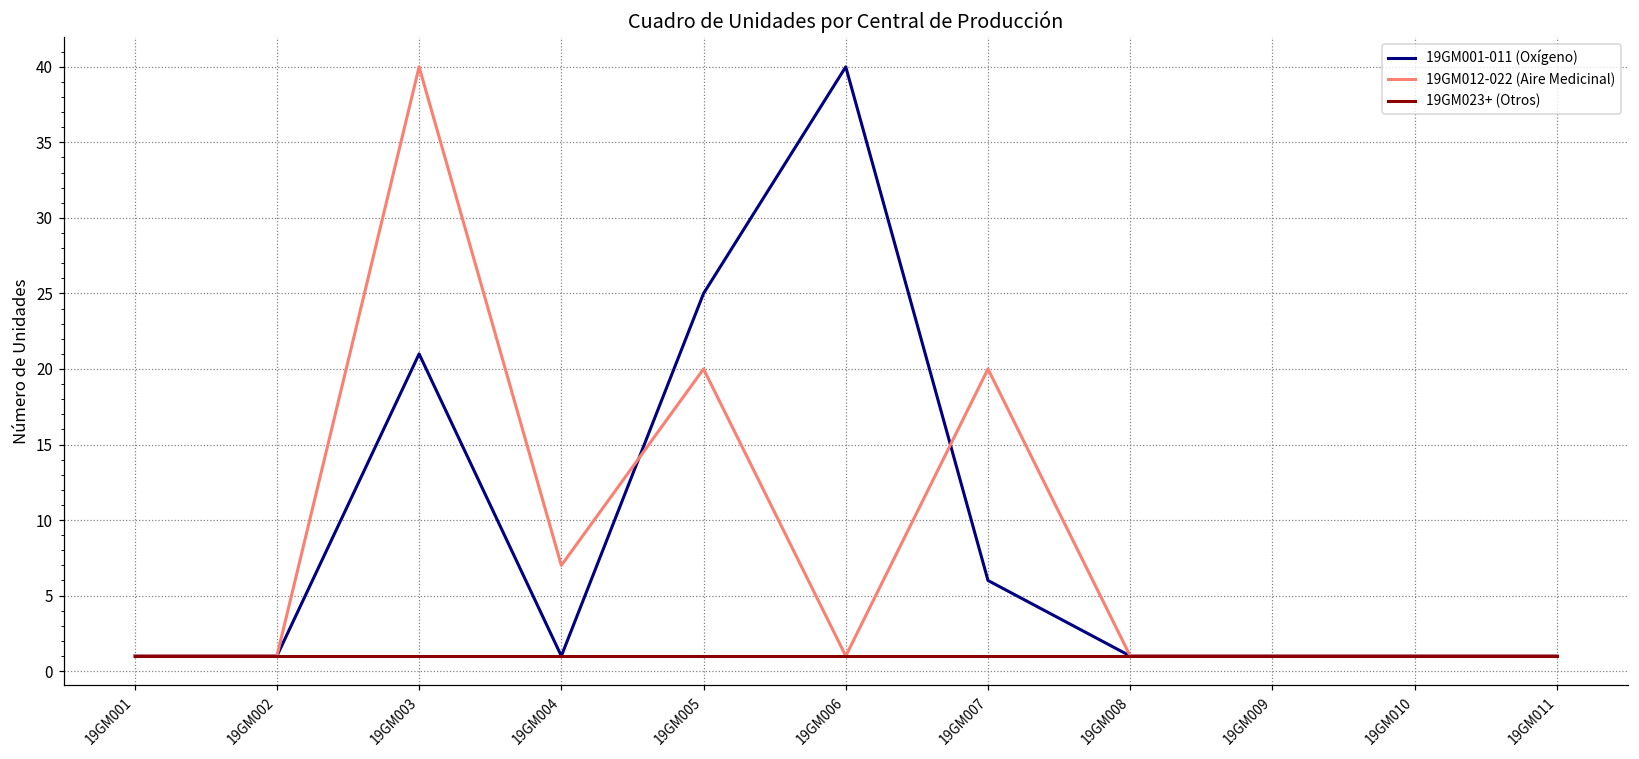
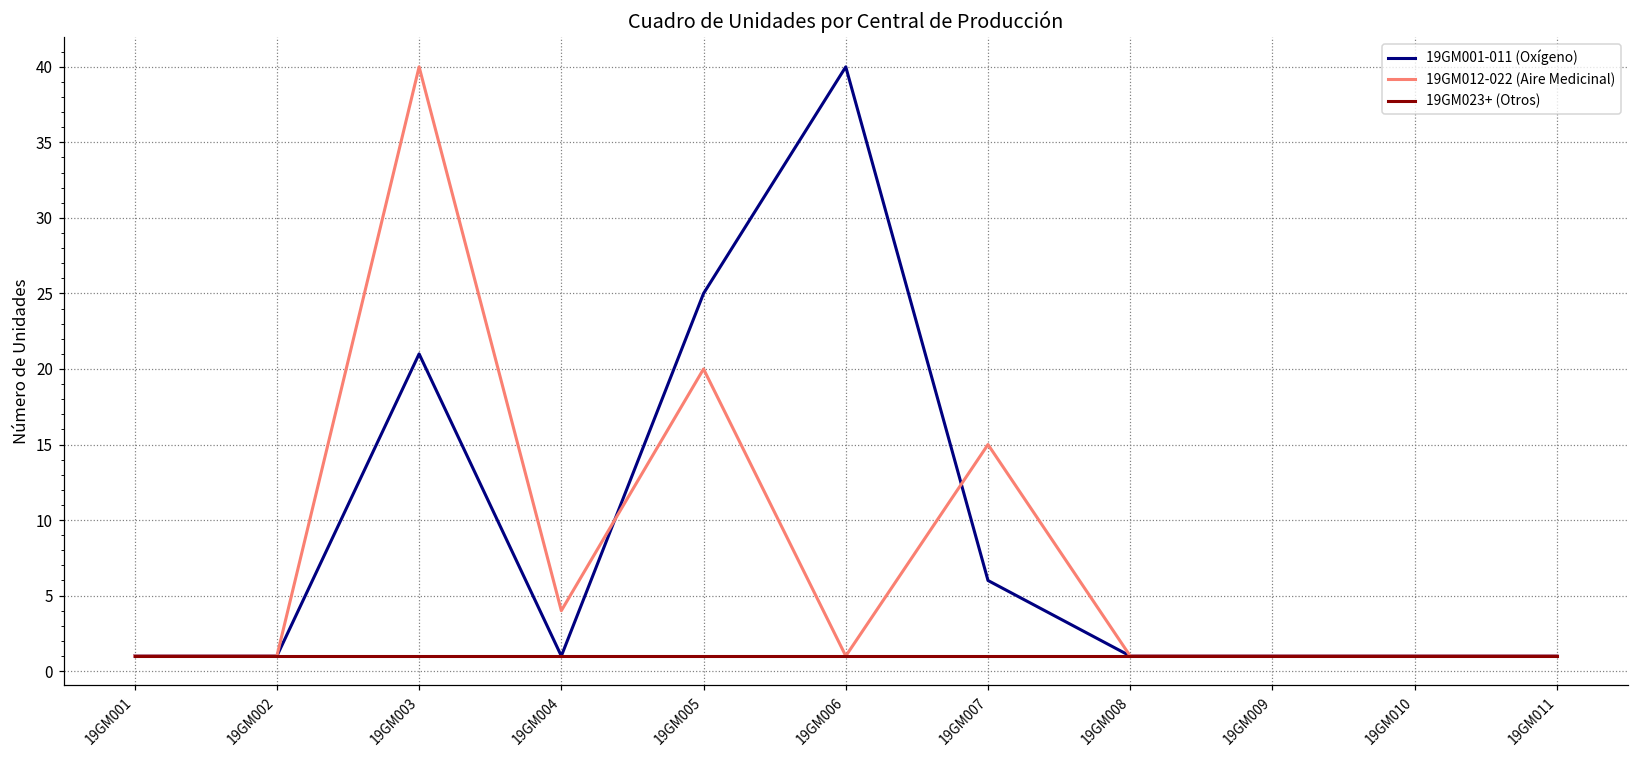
19GM012-022 (Aire Medicinal), 19GM004: 7 -> 4
19GM012-022 (Aire Medicinal), 19GM007: 20 -> 15
